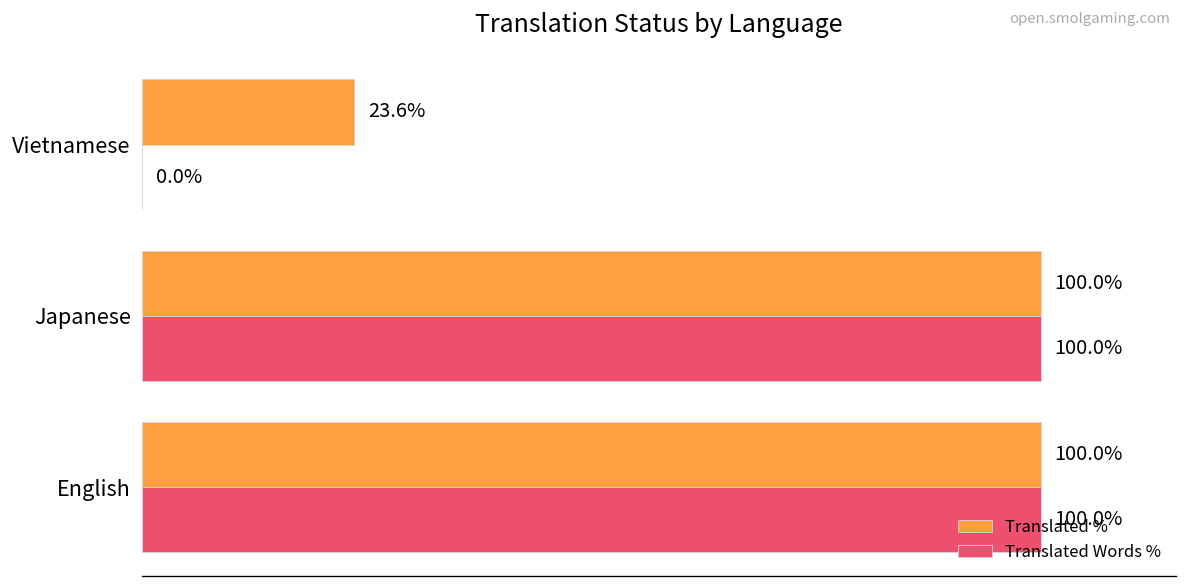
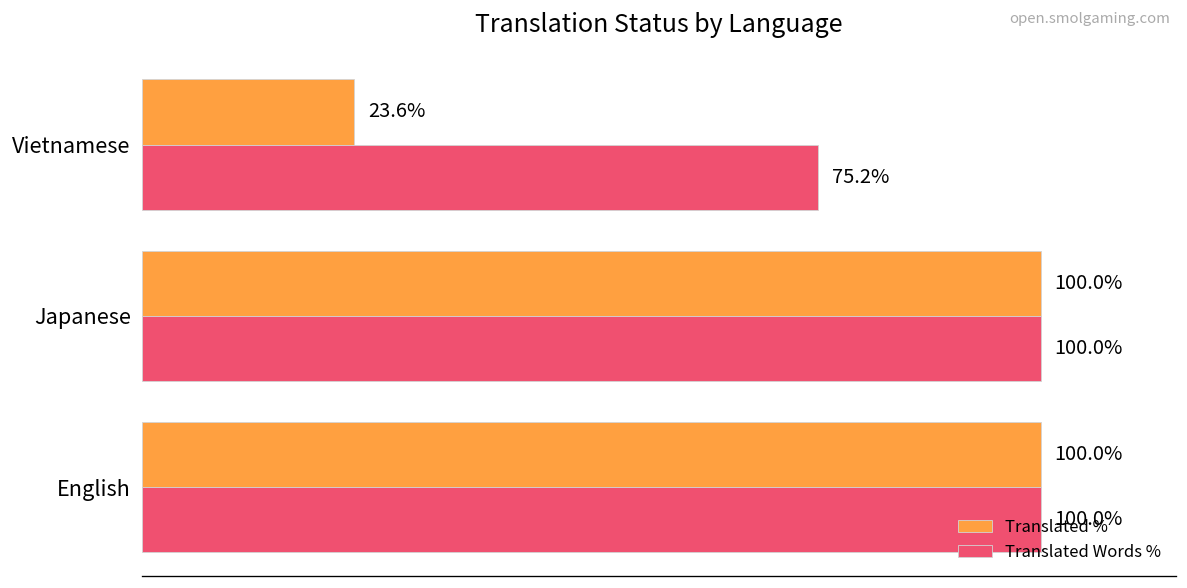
Translated Words %, Vietnamese: 0.0% -> 75.2%
